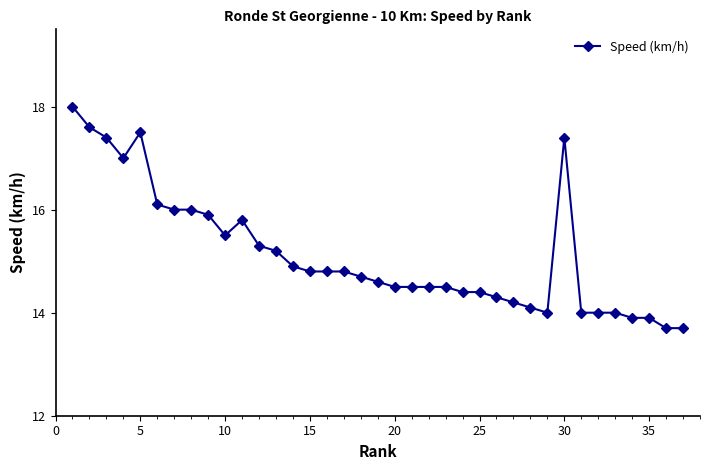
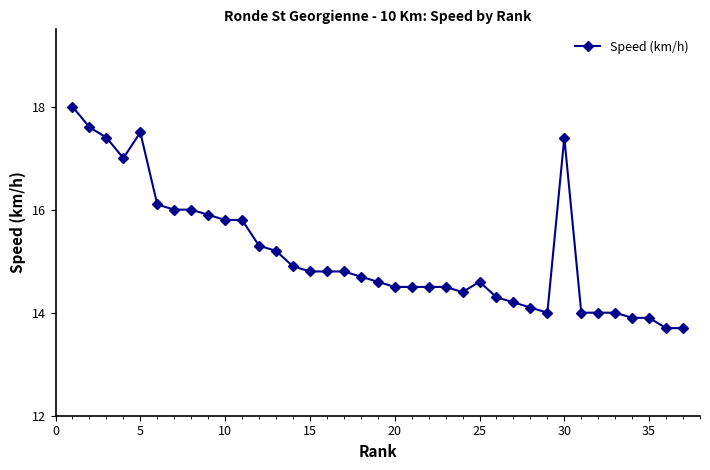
10: 15.5 -> 15.8
25: 14.4 -> 14.6
